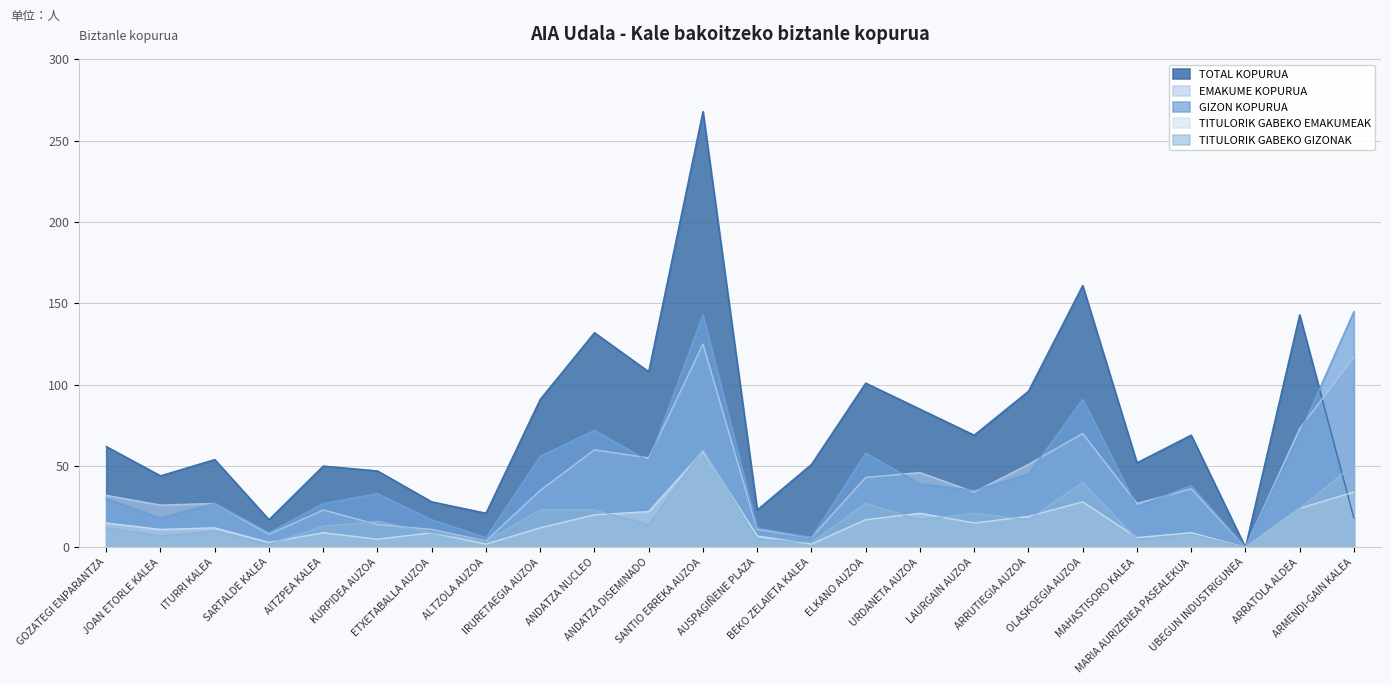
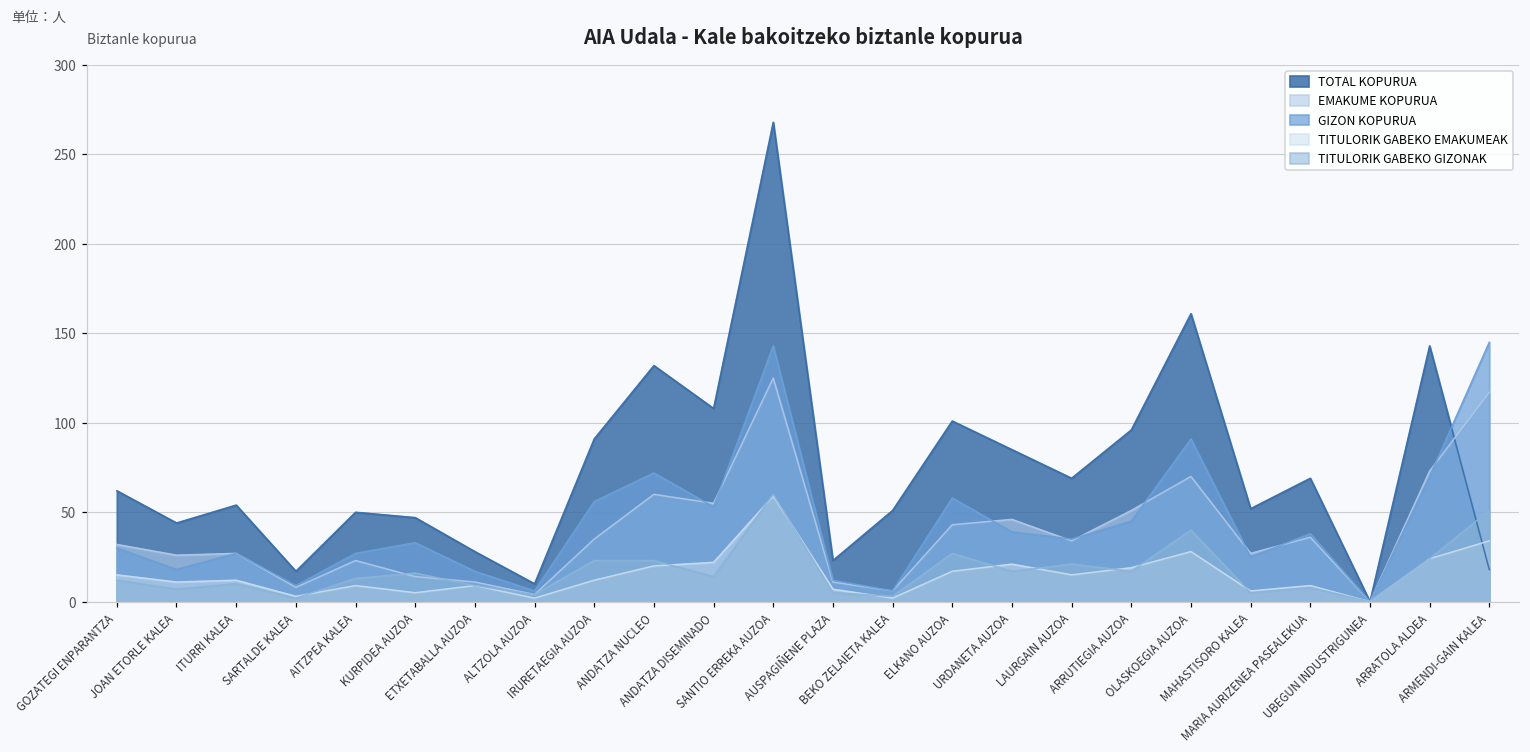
TOTAL KOPURUA, ALTZOLA AUZOA: 21 -> 10
